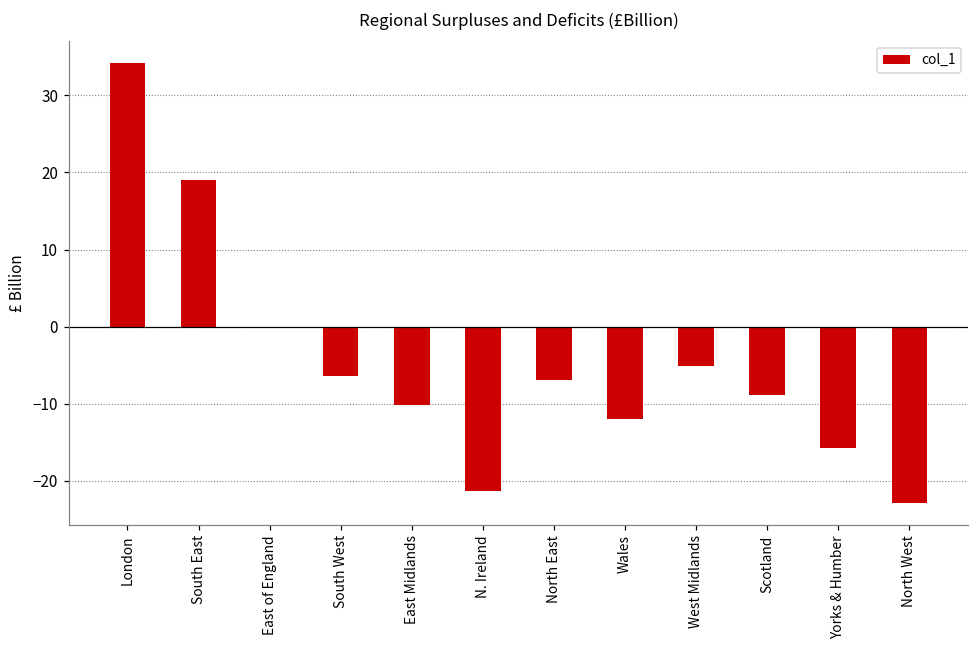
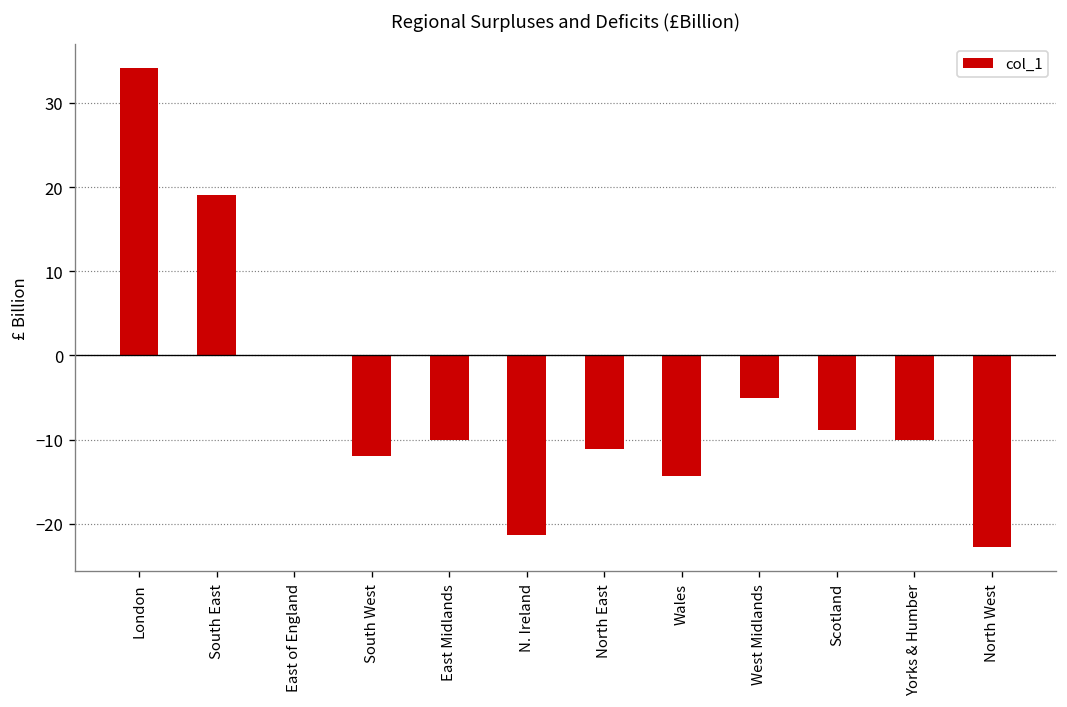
South West: -6 -> -12
North East: -7 -> -11
Wales: -12 -> -14
Yorks & Humber: -16 -> -10
